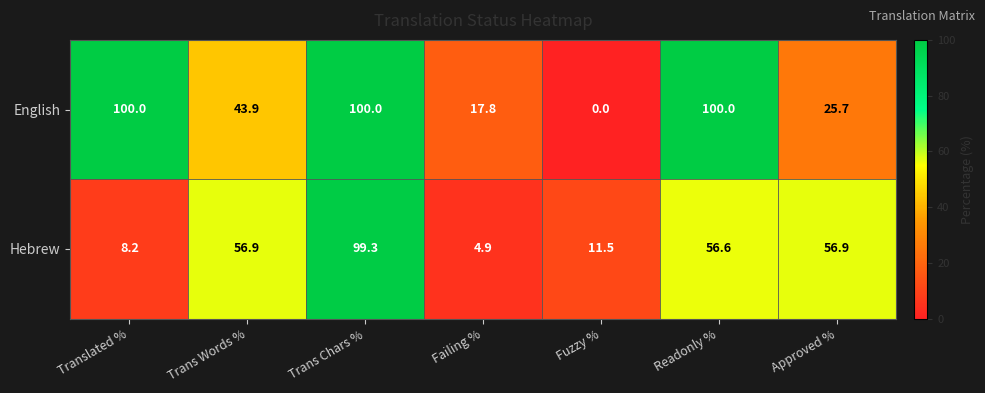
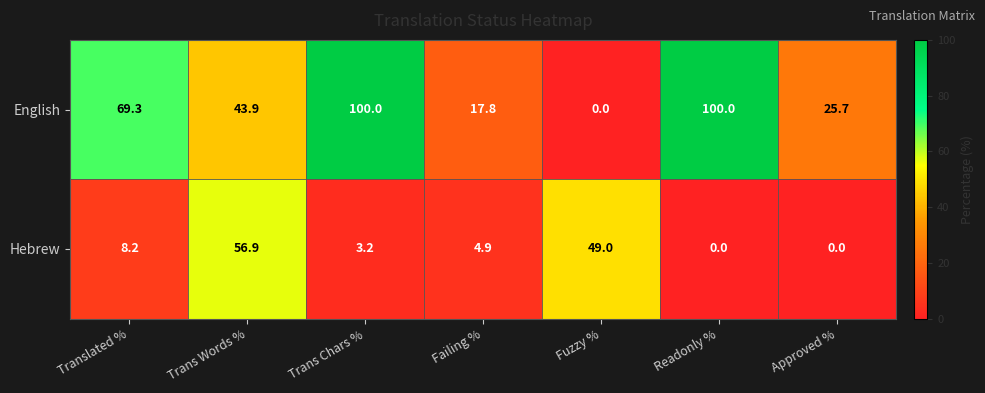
English, Translated %: 100.0 -> 69.3
Hebrew, Trans Chars %: 99.3 -> 3.2
Hebrew, Fuzzy %: 11.5 -> 49.0
Hebrew, Readonly %: 56.6 -> 0.0
Hebrew, Approved %: 56.9 -> 0.0
